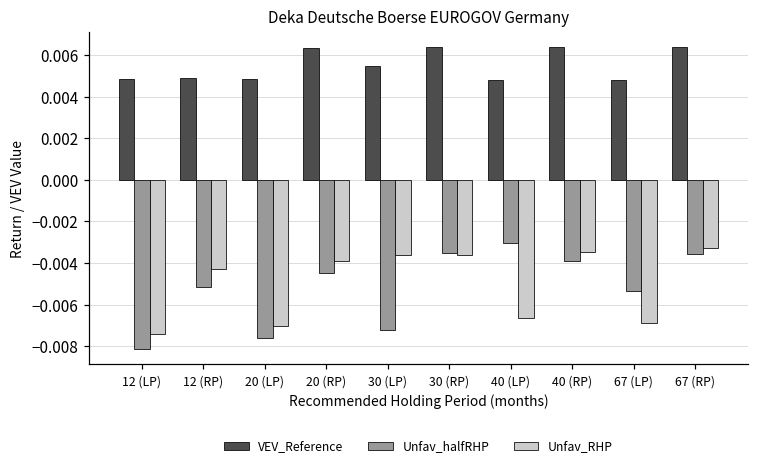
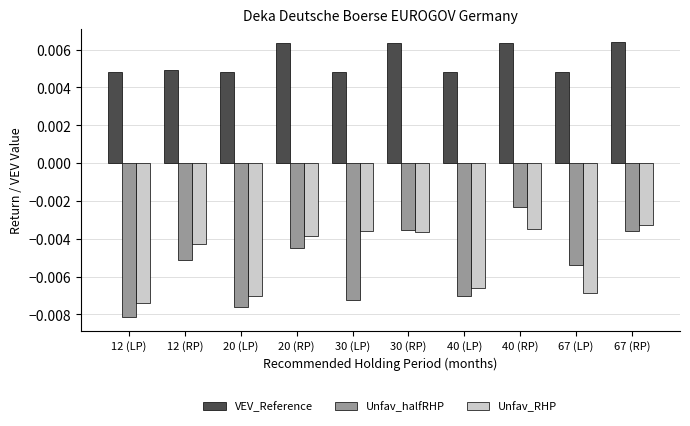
VEV_Reference, 30 (LP): 0.0055 -> 0.0048
Unfav_halfRHP, 40 (LP): -0.0031 -> -0.0070
Unfav_halfRHP, 40 (RP): -0.0039 -> -0.0023
